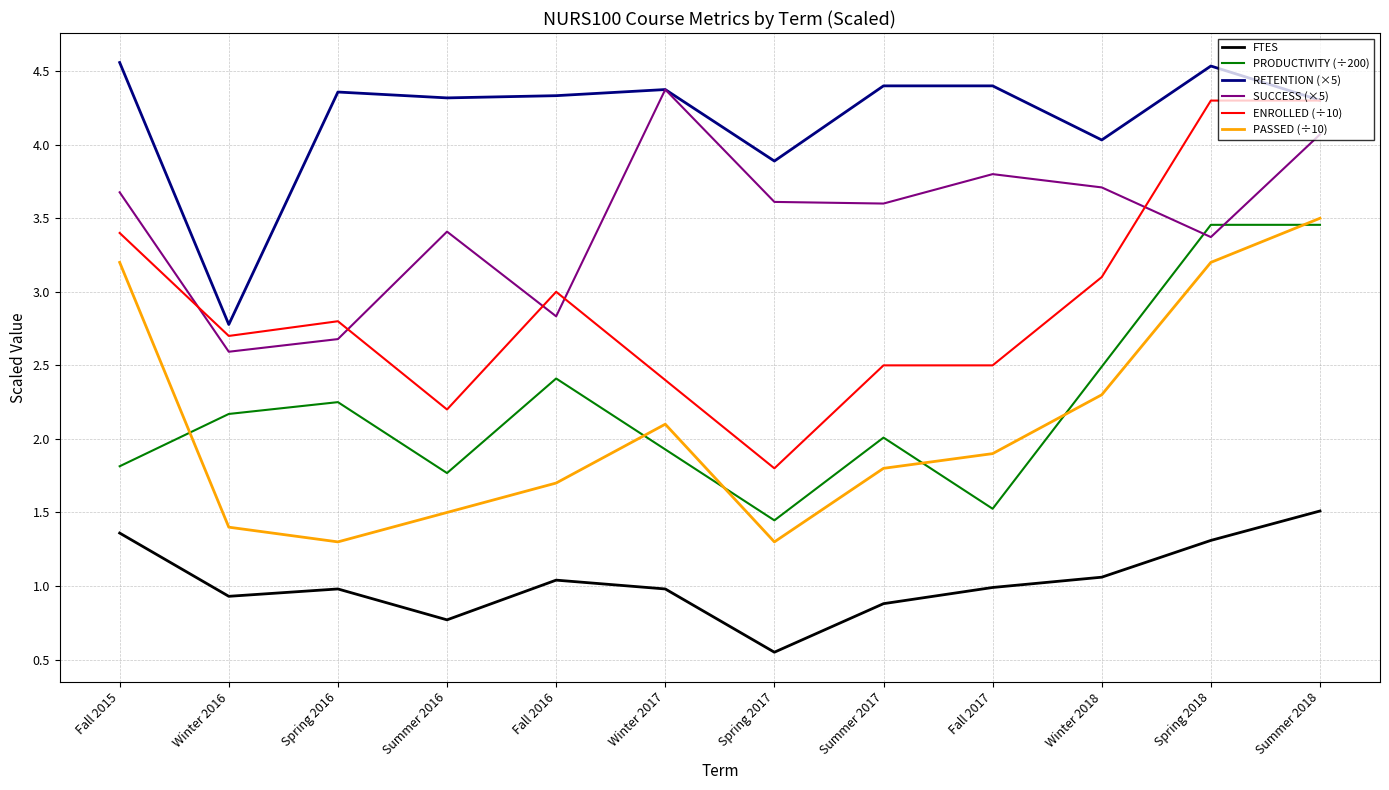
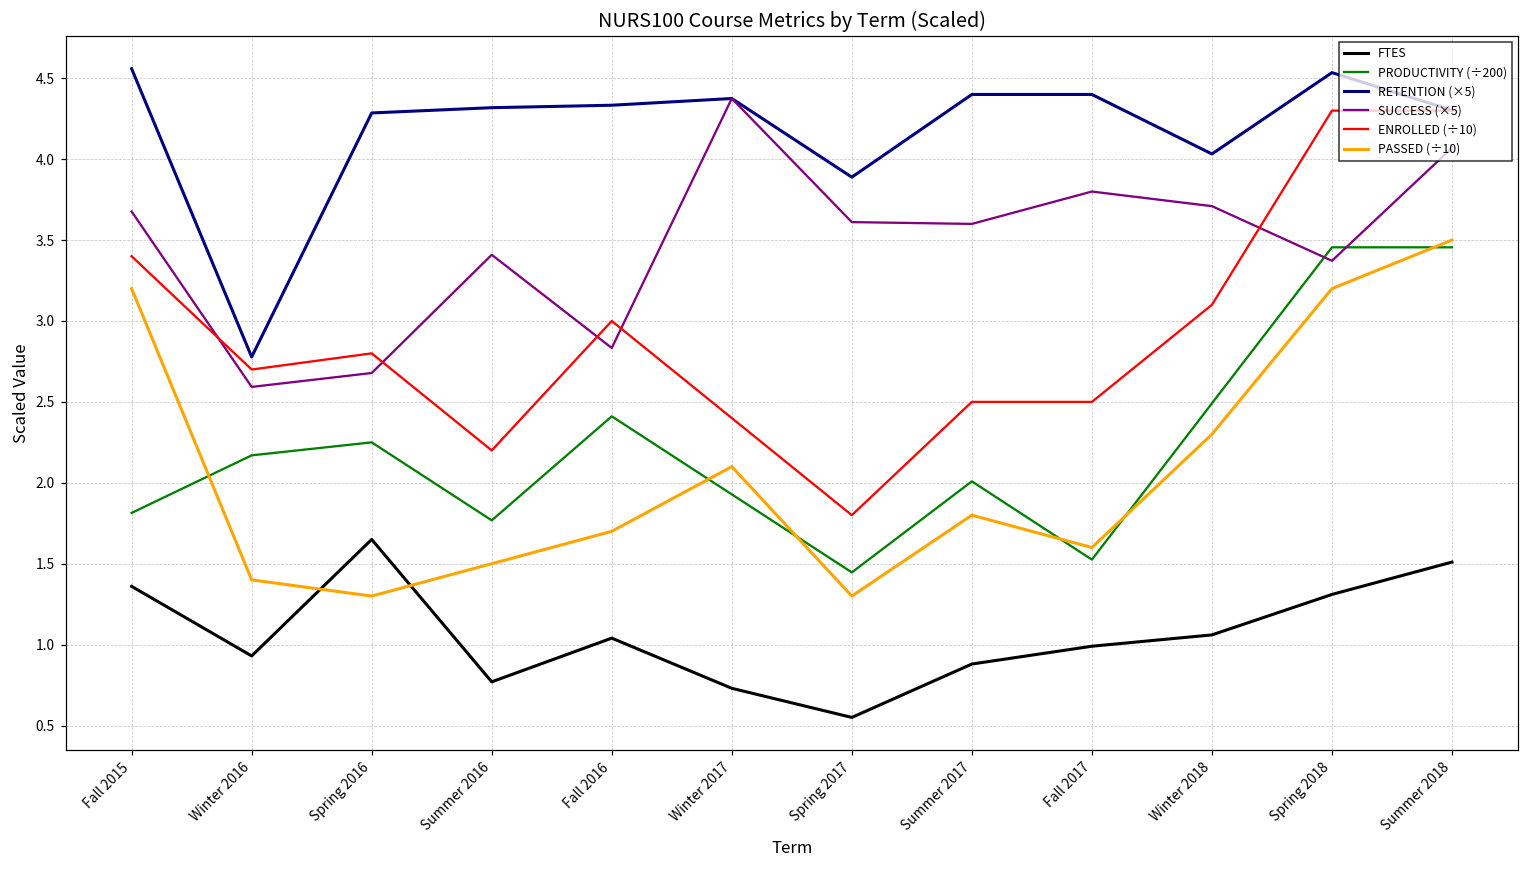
FTES, Spring 2016: 0.98 -> 1.65
RETENTION (×5), Spring 2016: 4.36 -> 4.29
FTES, Winter 2017: 0.98 -> 0.73
PASSED (÷10), Fall 2017: 1.90 -> 1.60
